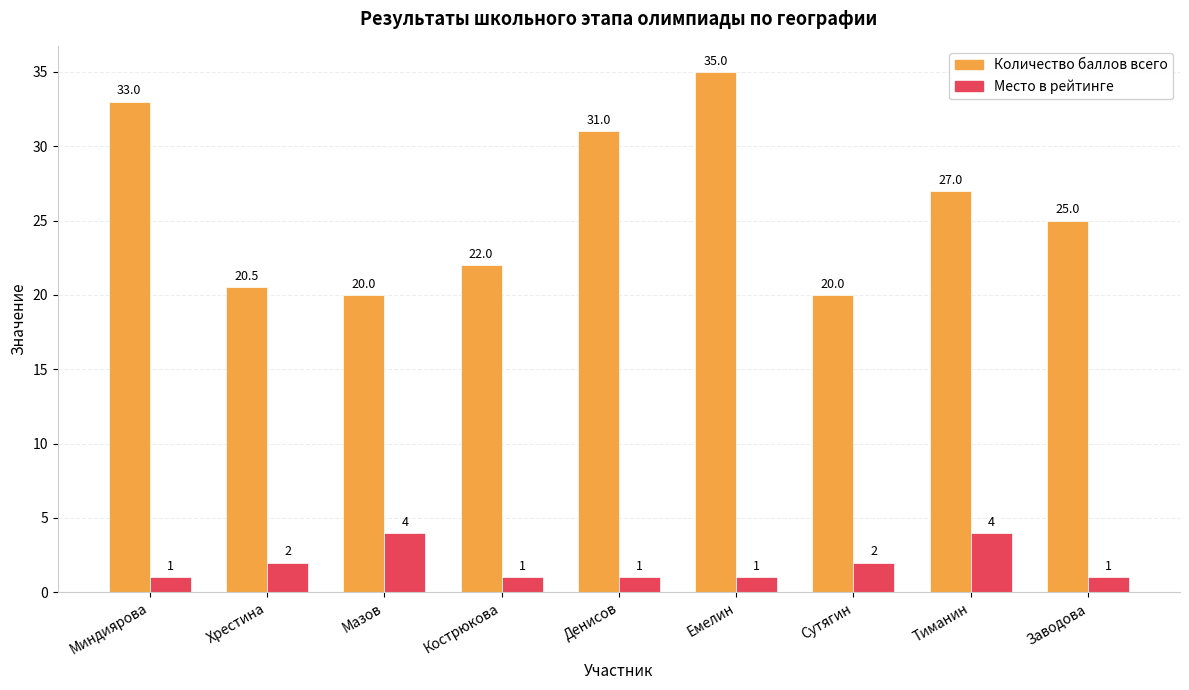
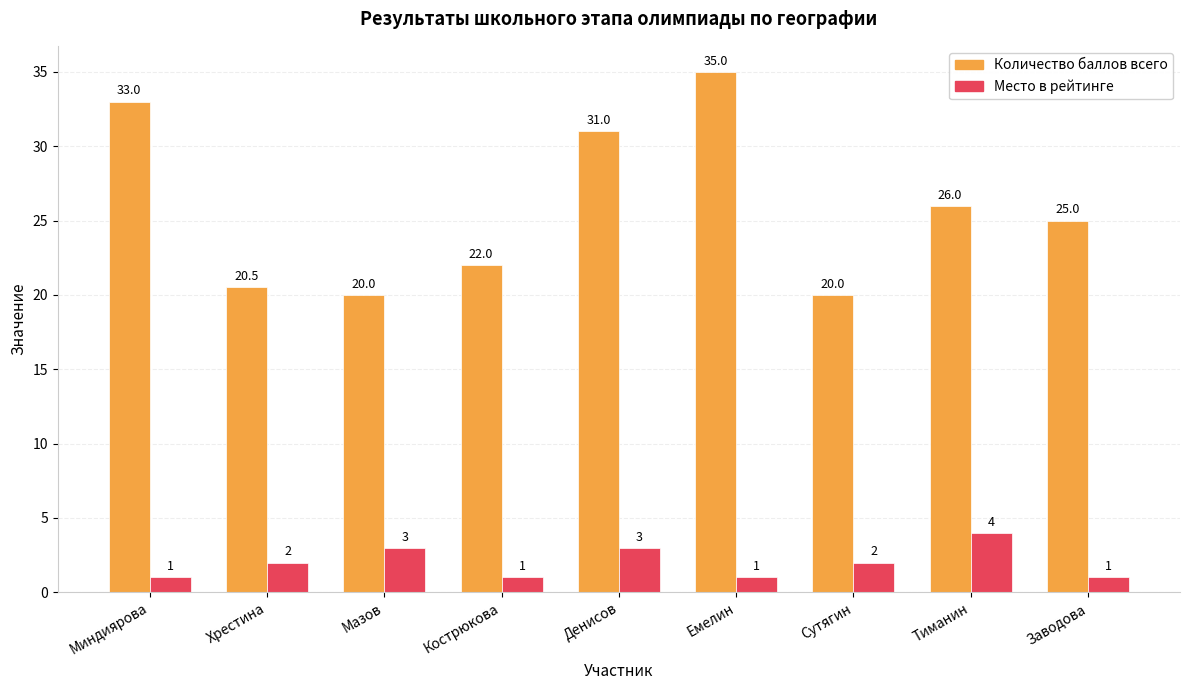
Место в рейтинге, Мазов: 4 -> 3
Место в рейтинге, Денисов: 1 -> 3
Количество баллов всего, Тиманин: 27.0 -> 26.0
